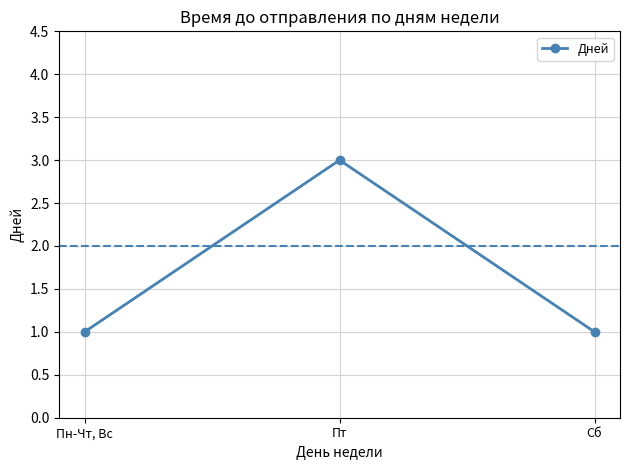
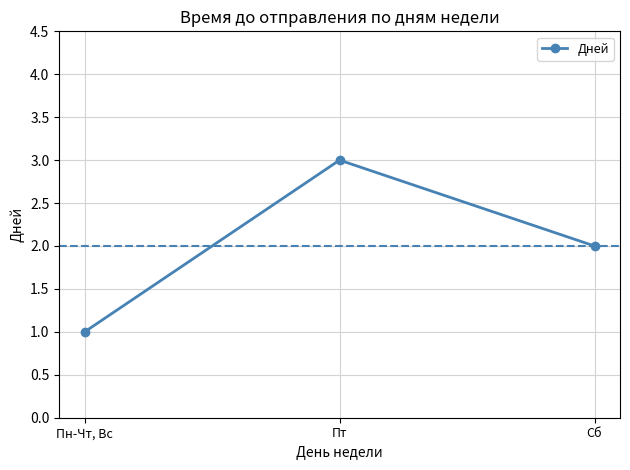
Сб: 1 -> 2
